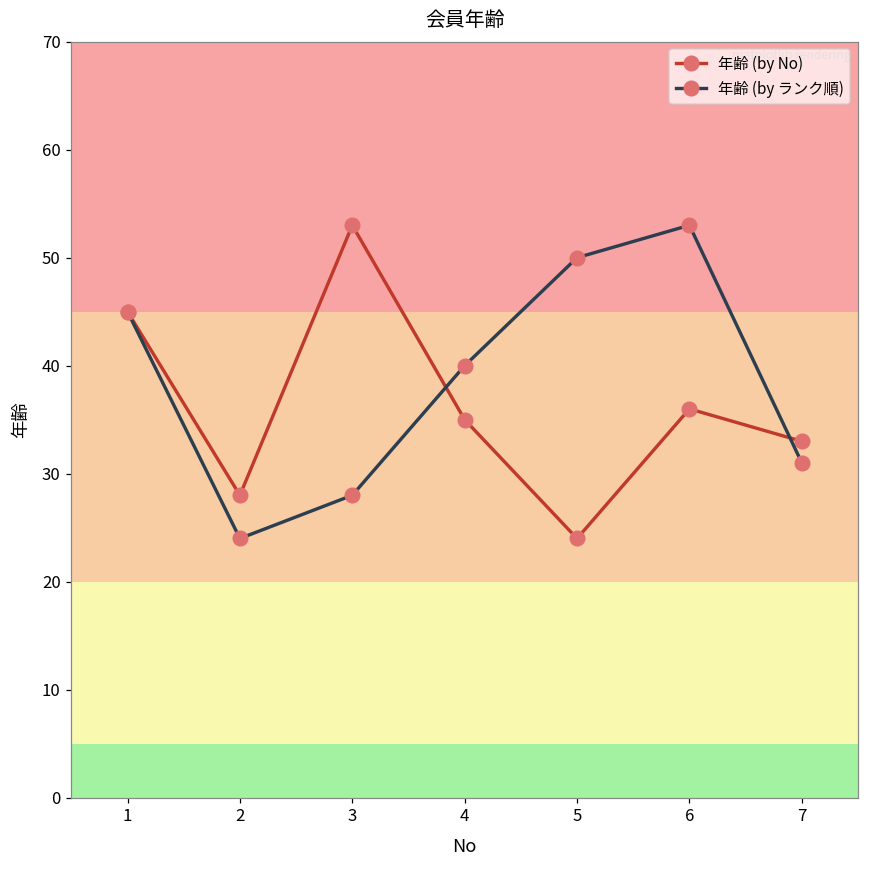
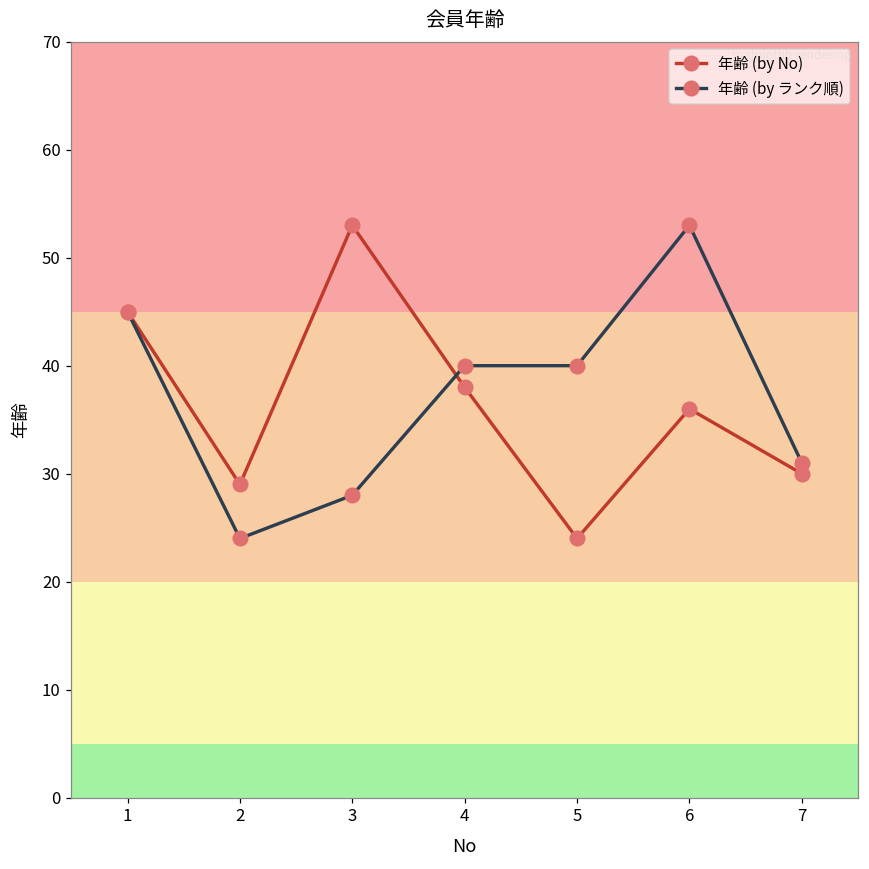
年齢 (by No), 2: 28 -> 29
年齢 (by No), 4: 35 -> 38
年齢 (by ランク順), 5: 50 -> 40
年齢 (by No), 7: 33 -> 30
